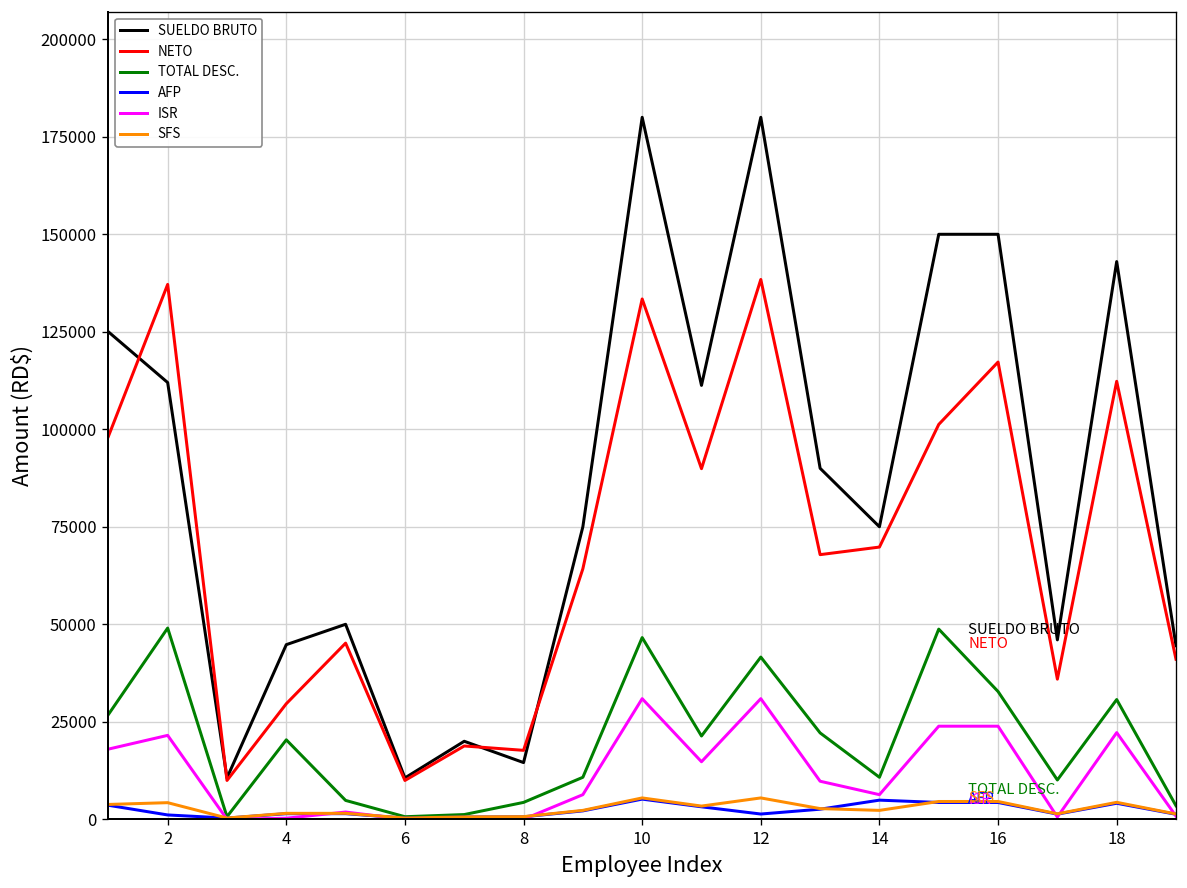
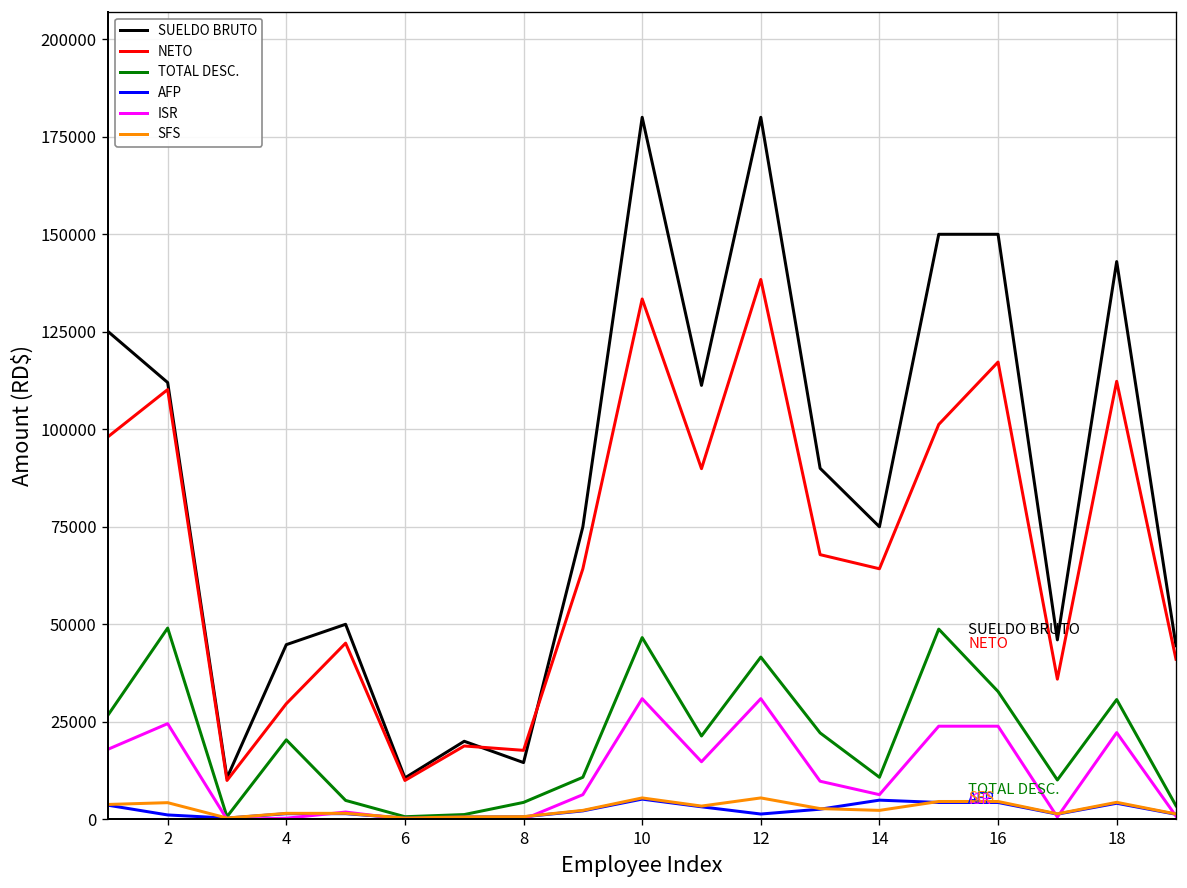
NETO, 2: 137000 -> 110000
ISR, 2: 22000 -> 25000
NETO, 14: 70000 -> 64000
